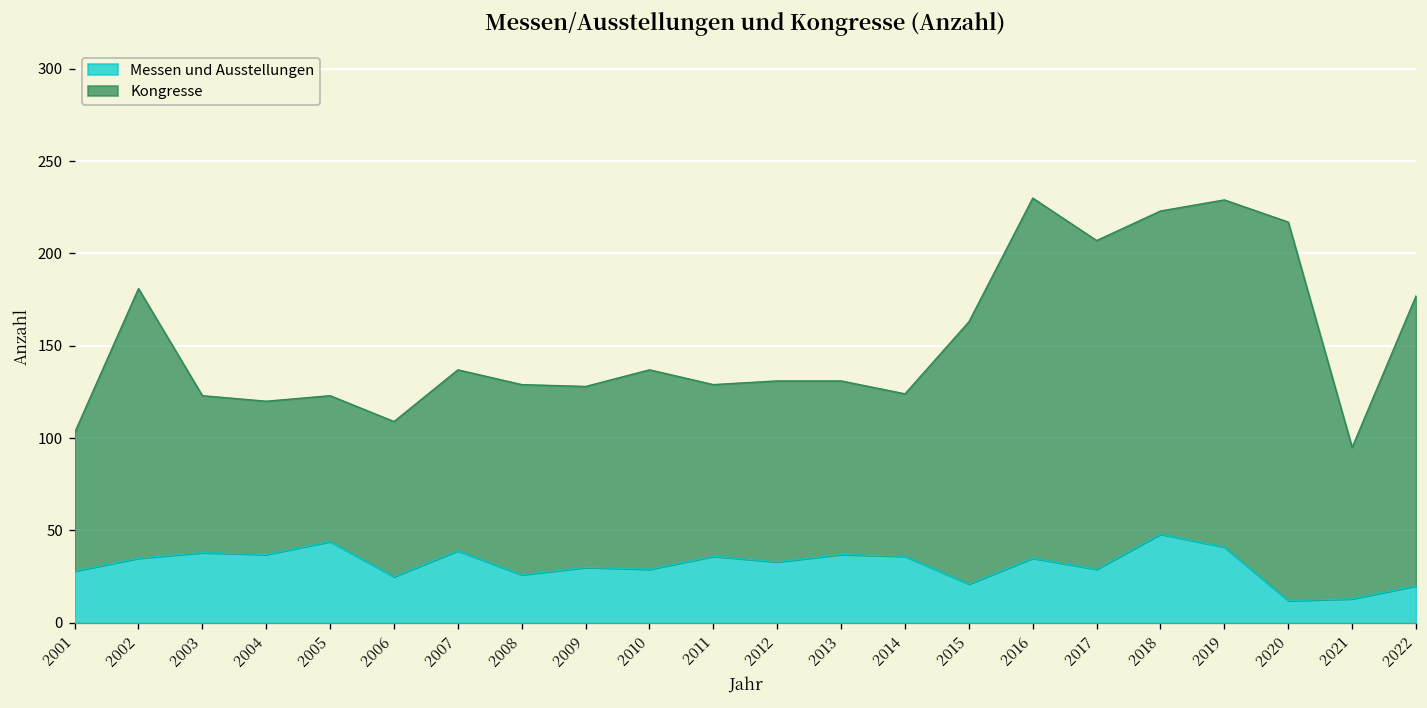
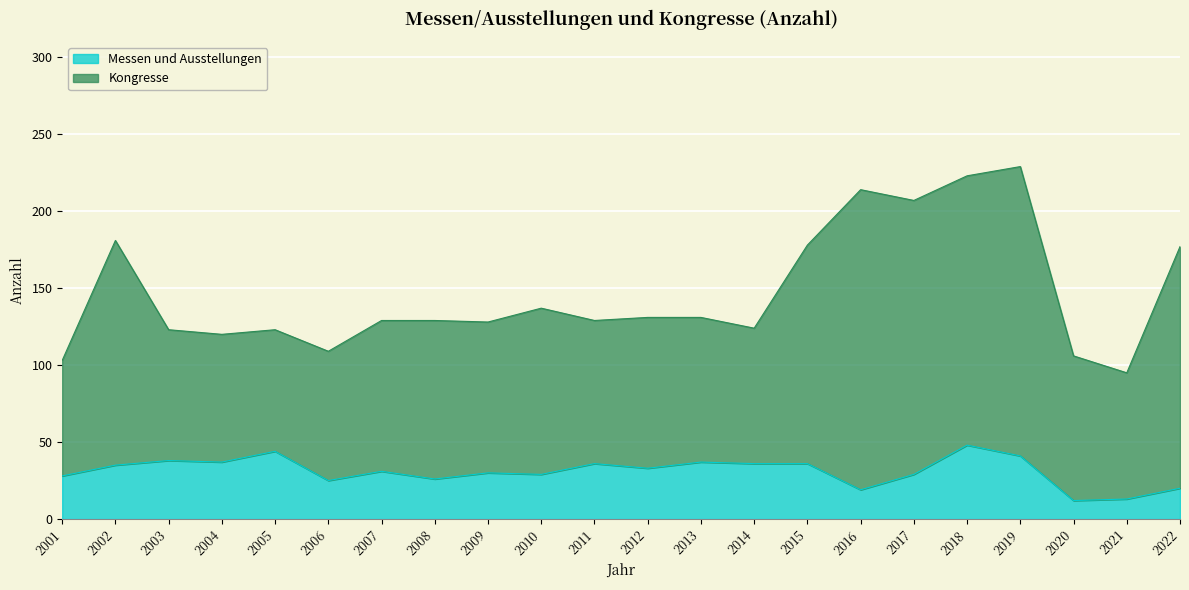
Messen und Ausstellungen, 2007: 39 -> 31
Messen und Ausstellungen, 2015: 21 -> 36
Messen und Ausstellungen, 2016: 35 -> 19
Kongresse, 2020: 205 -> 94
